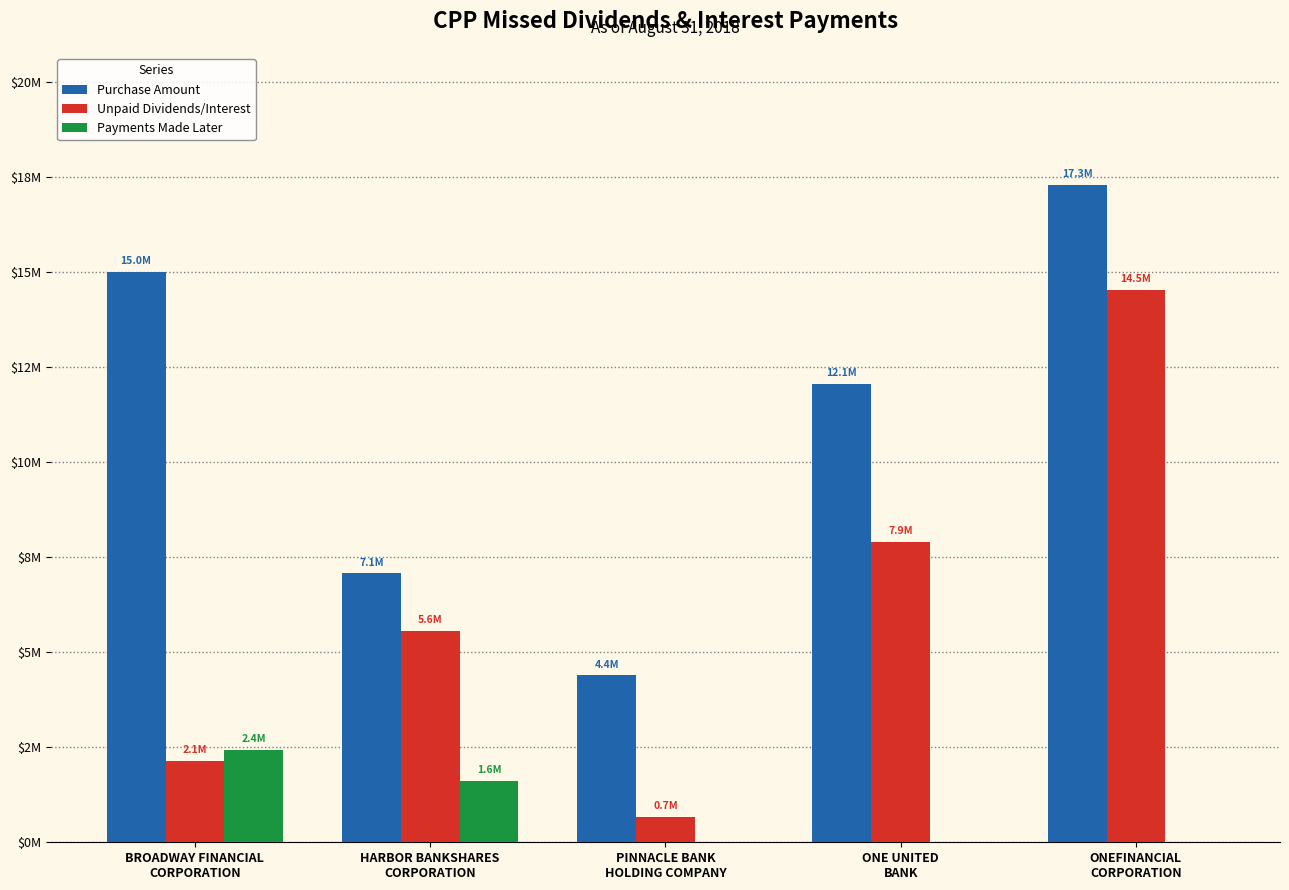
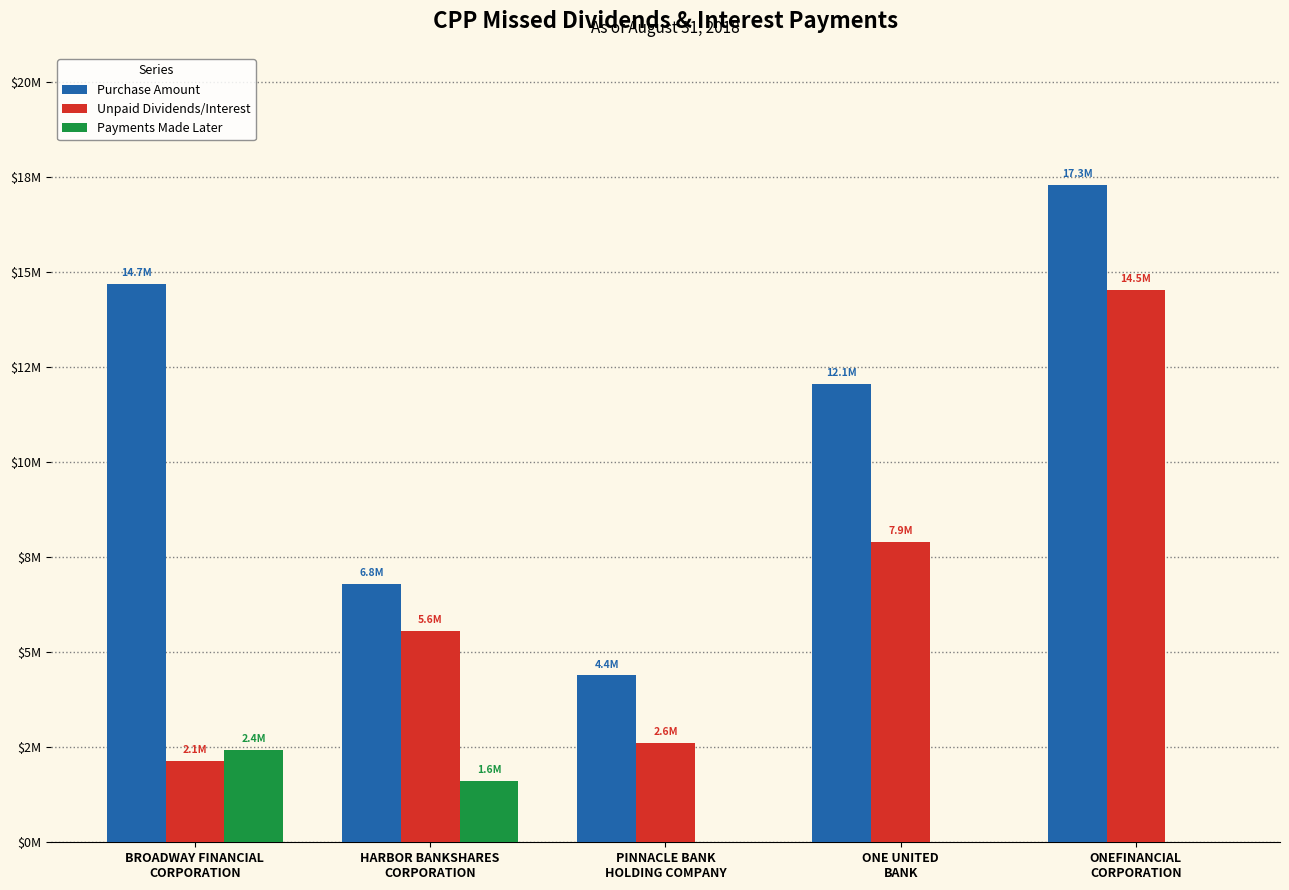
Purchase Amount, BROADWAY FINANCIAL CORPORATION: 15.0M -> 14.7M
Purchase Amount, HARBOR BANKSHARES CORPORATION: 7.1M -> 6.8M
Unpaid Dividends/Interest, PINNACLE BANK HOLDING COMPANY: 0.7M -> 2.6M
